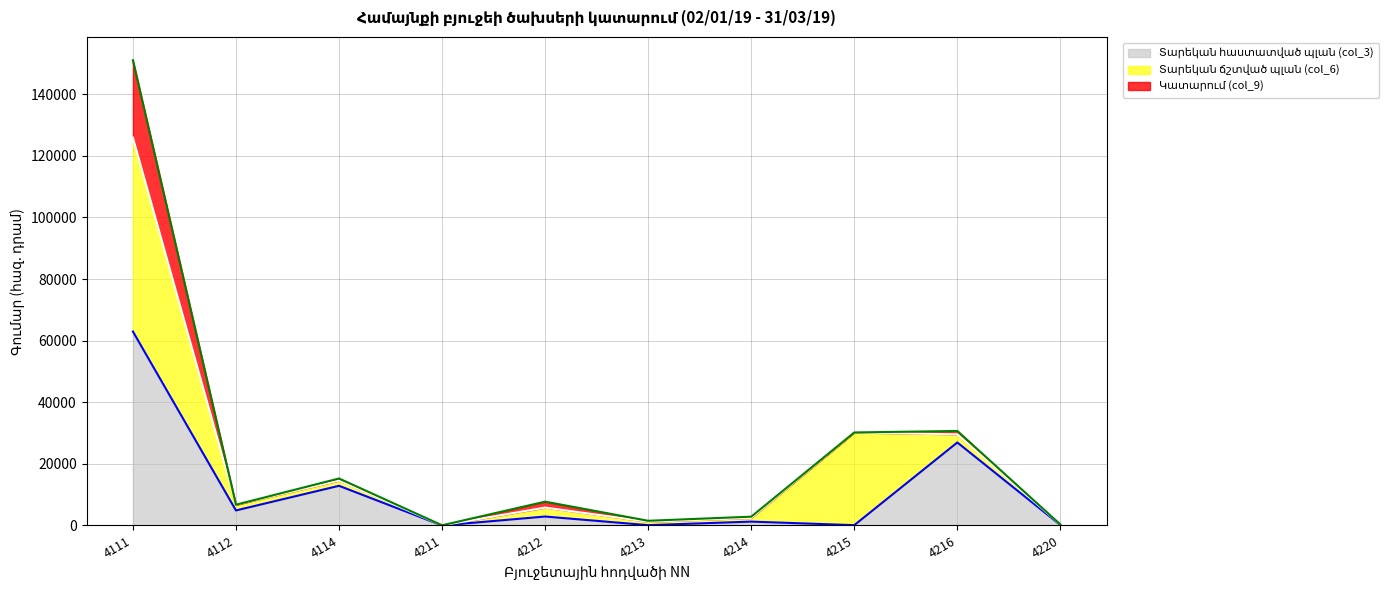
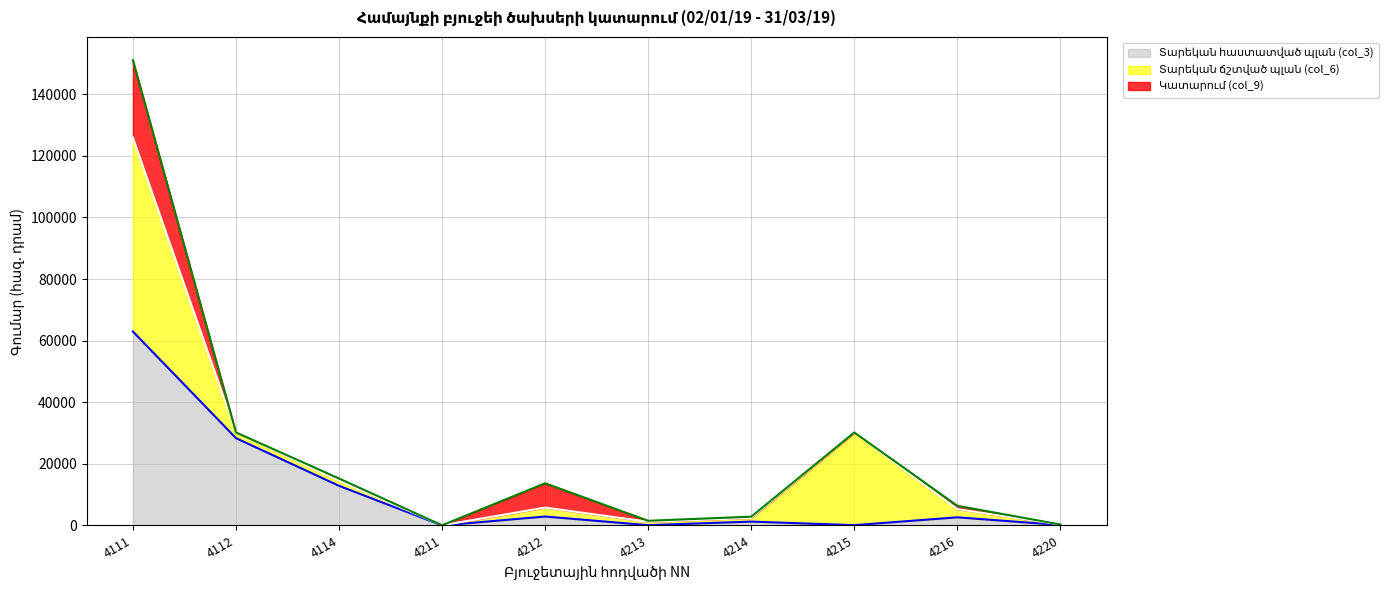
Տարեկան հաստատված պլան (col_3), 4112: 5000 -> 28000
Կատարում (col_9), 4212: 2000 -> 8000
Տարեկան հաստատված պլան (col_3), 4216: 27000 -> 3000
